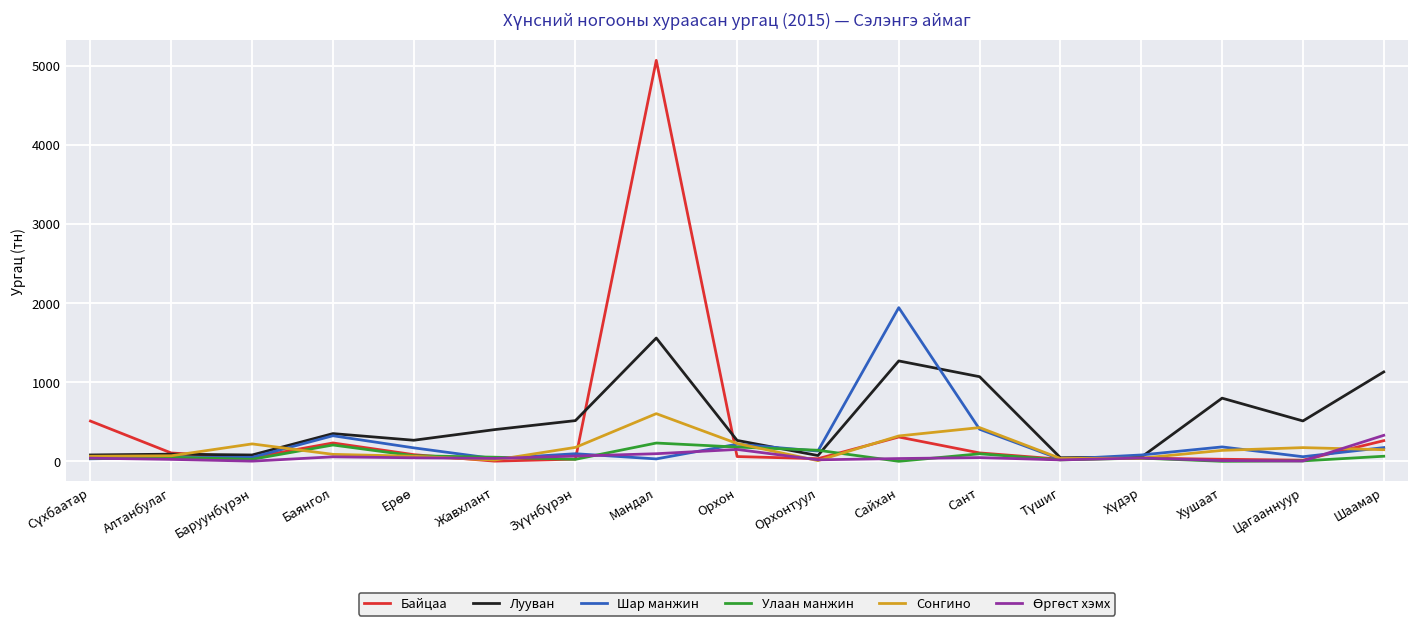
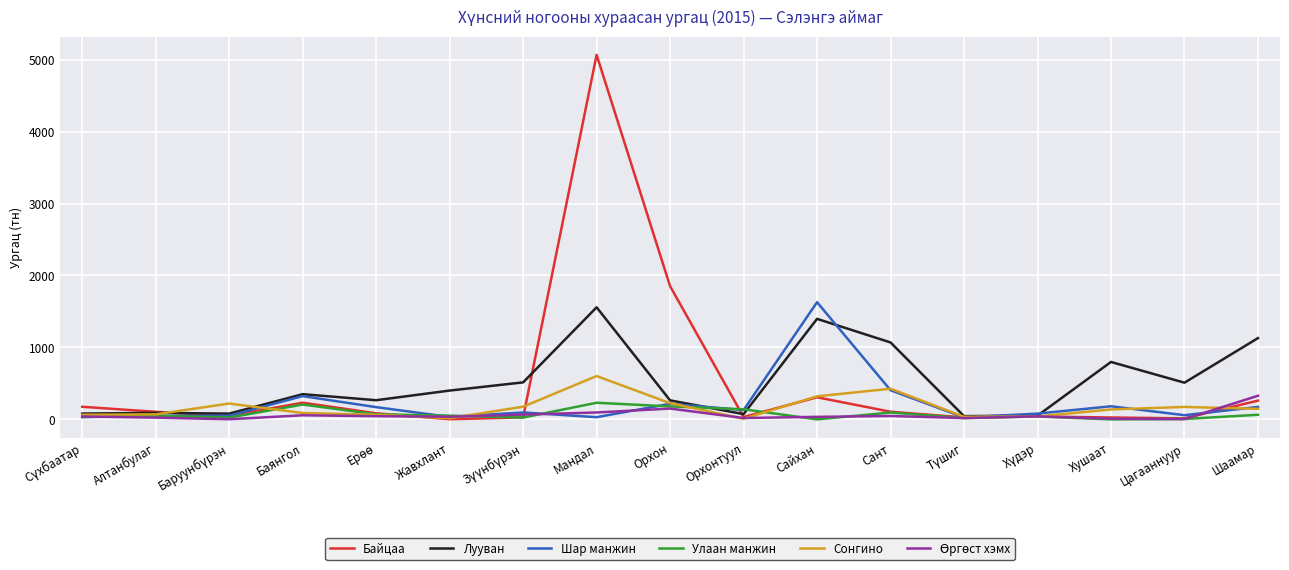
Байцаа, Сүхбаатар: 500 -> 200
Байцаа, Орхон: 100 -> 1900
Лууван, Сайхан: 1300 -> 1400
Шар манжин, Сайхан: 1900 -> 1600
